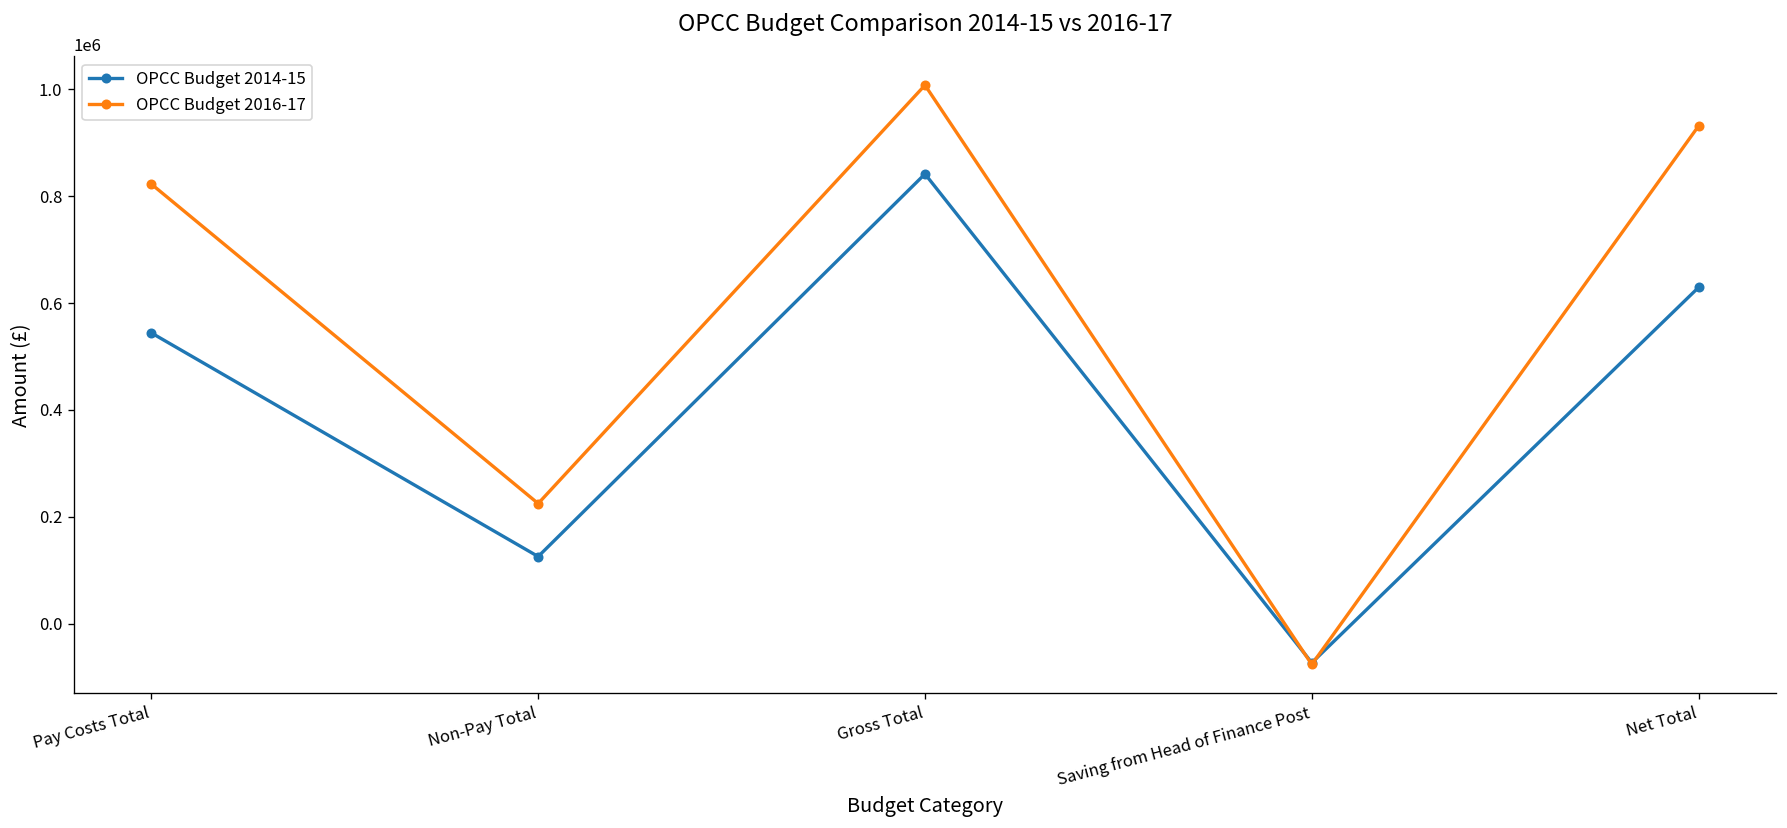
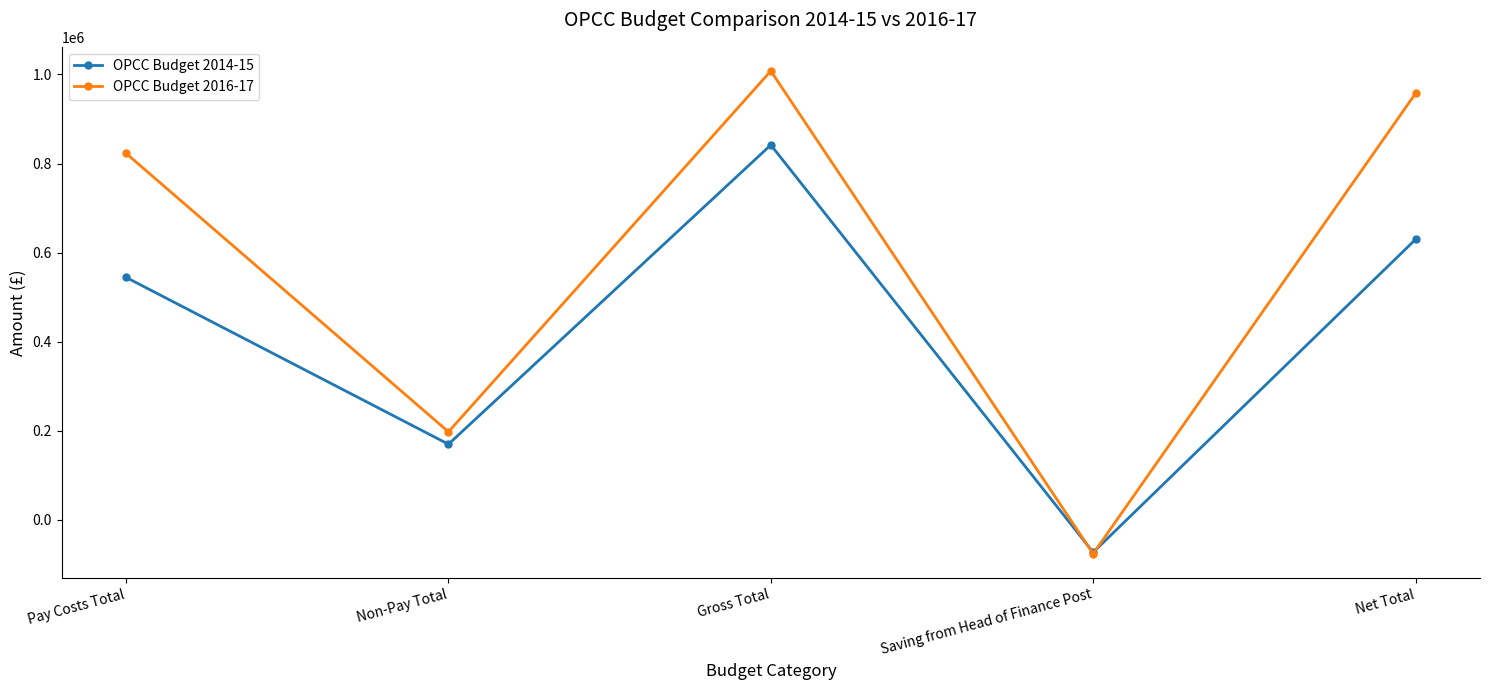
OPCC Budget 2014-15, Non-Pay Total: 130000 -> 170000
OPCC Budget 2016-17, Non-Pay Total: 220000 -> 200000
OPCC Budget 2016-17, Net Total: 930000 -> 960000
